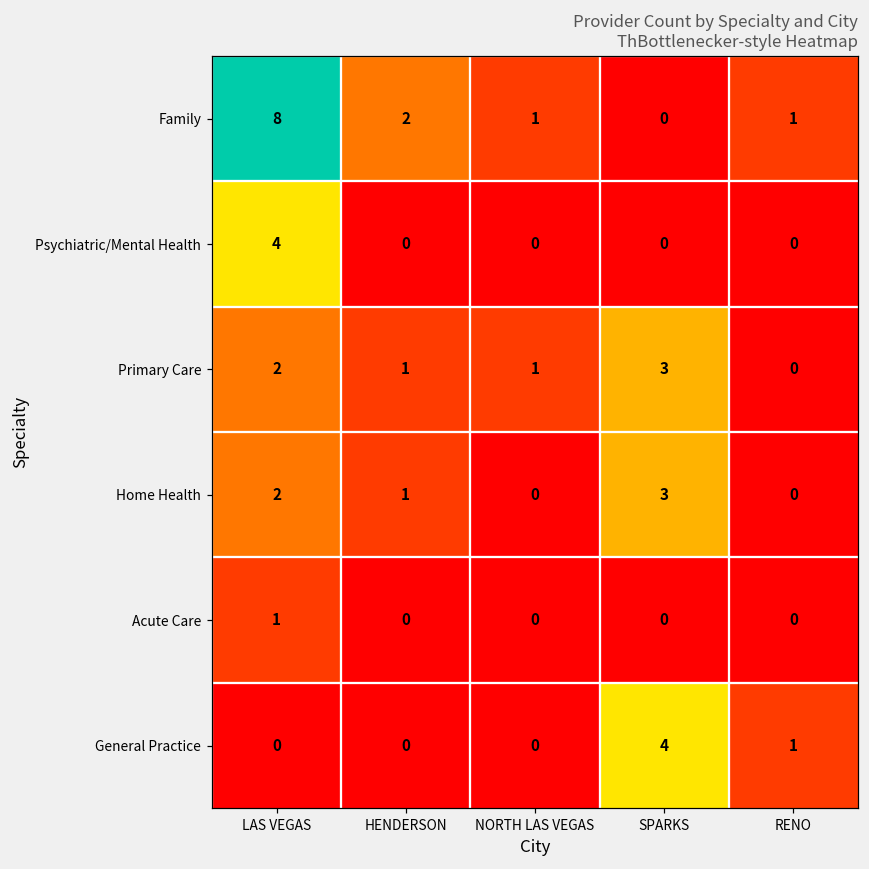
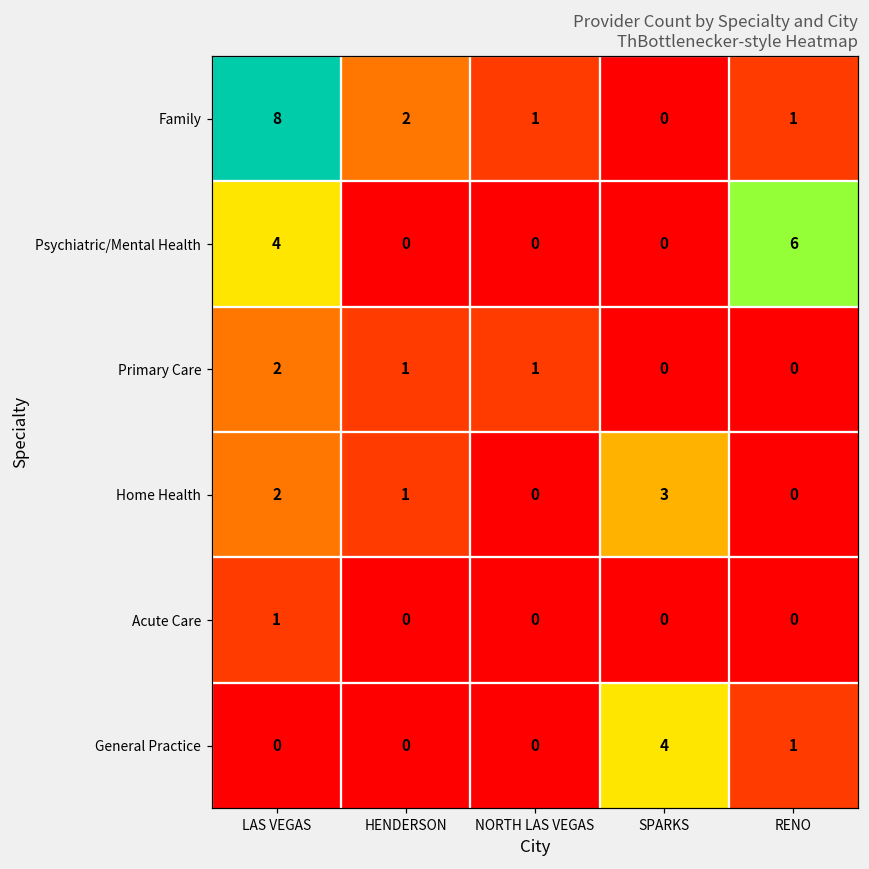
Psychiatric/Mental Health, RENO: 0 -> 6
Primary Care, SPARKS: 3 -> 0
